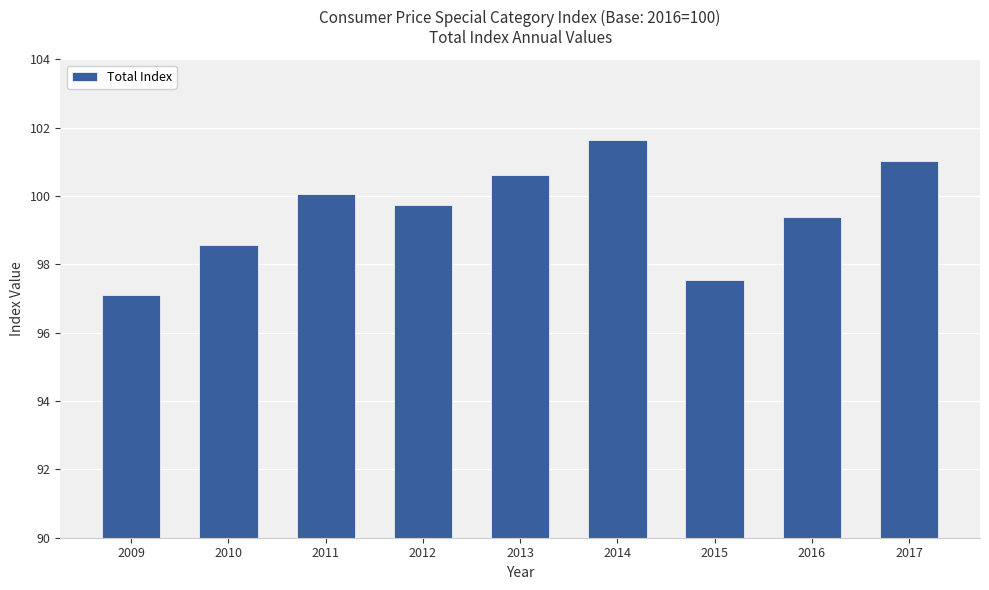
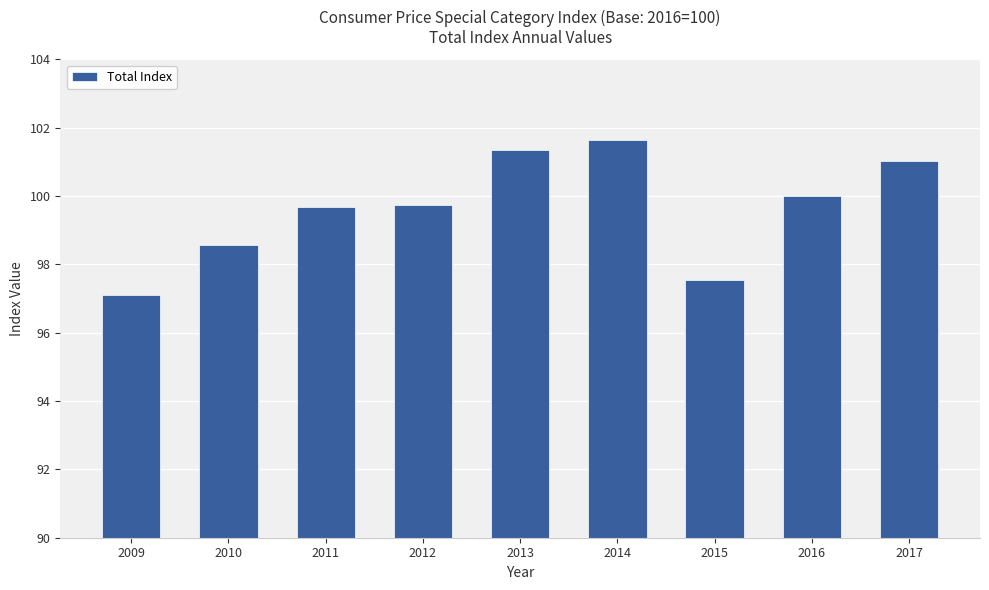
2011: 100.1 -> 99.7
2013: 100.6 -> 101.3
2016: 99.4 -> 100.0
